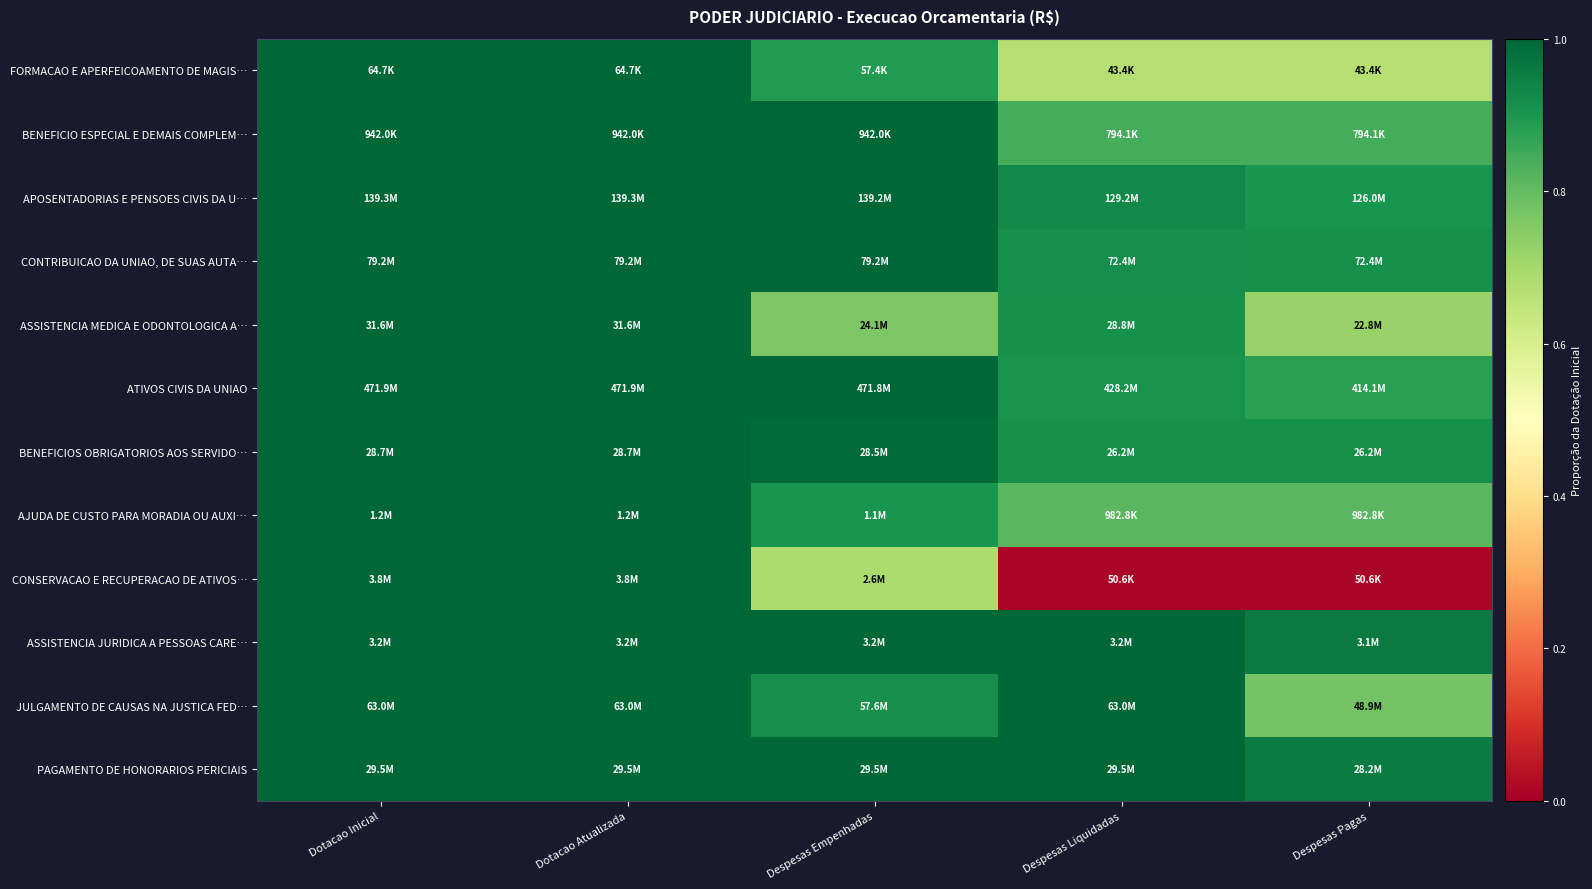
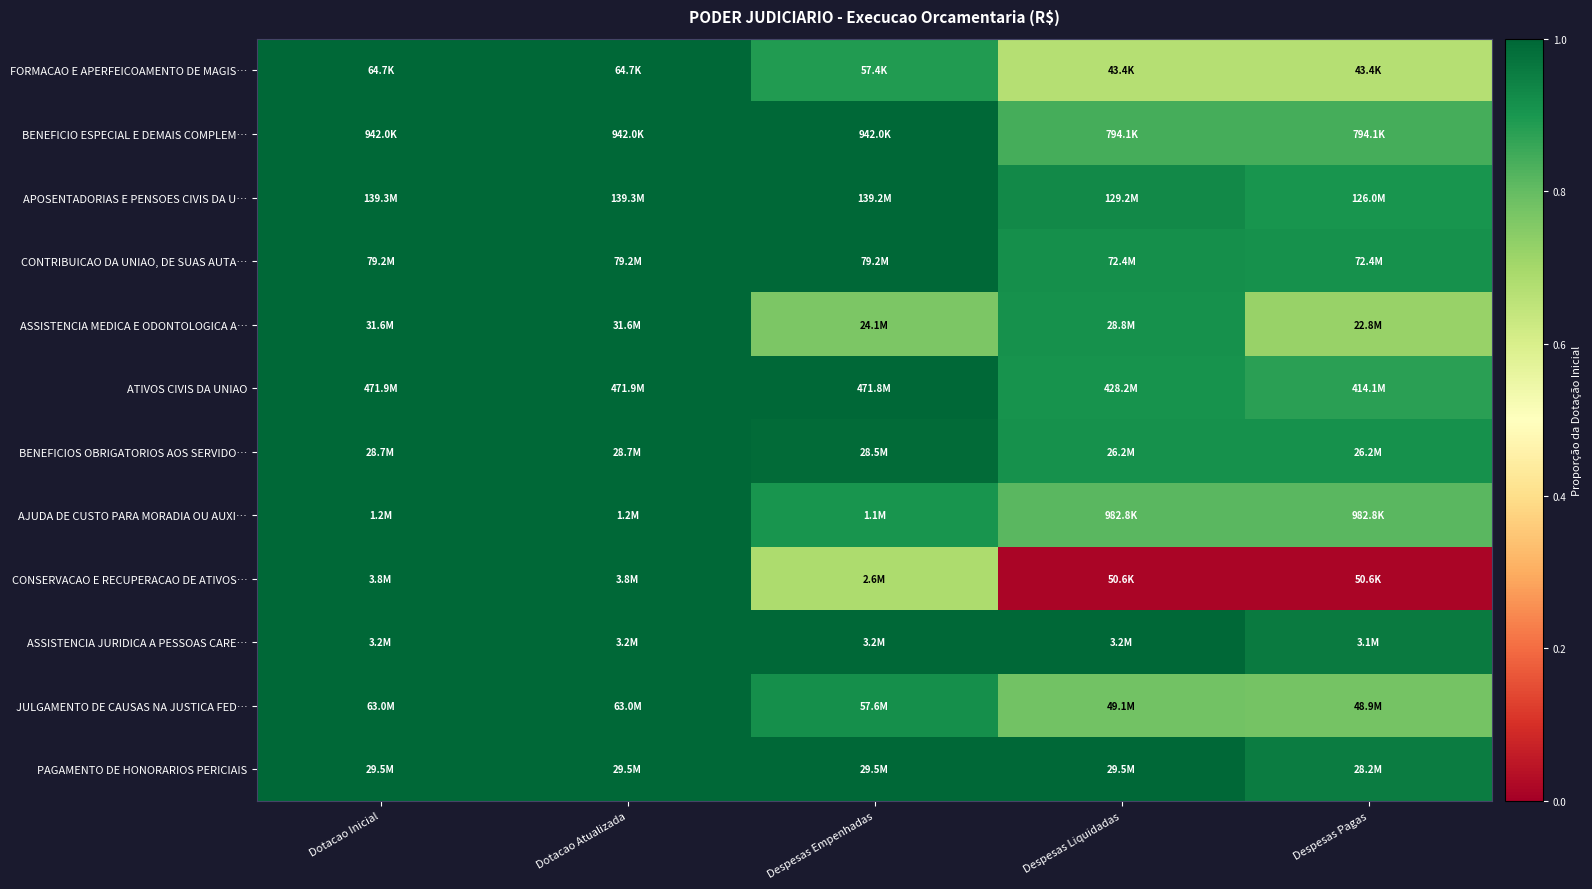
JULGAMENTO DE CAUSAS NA JUSTICA FED…, Despesas Liquidadas: 63.0M -> 49.1M
